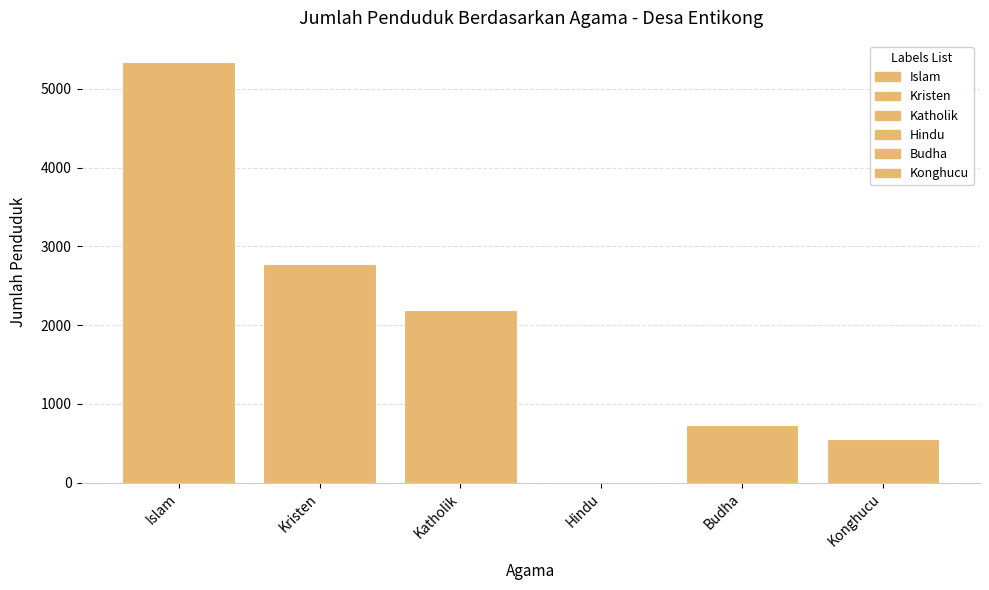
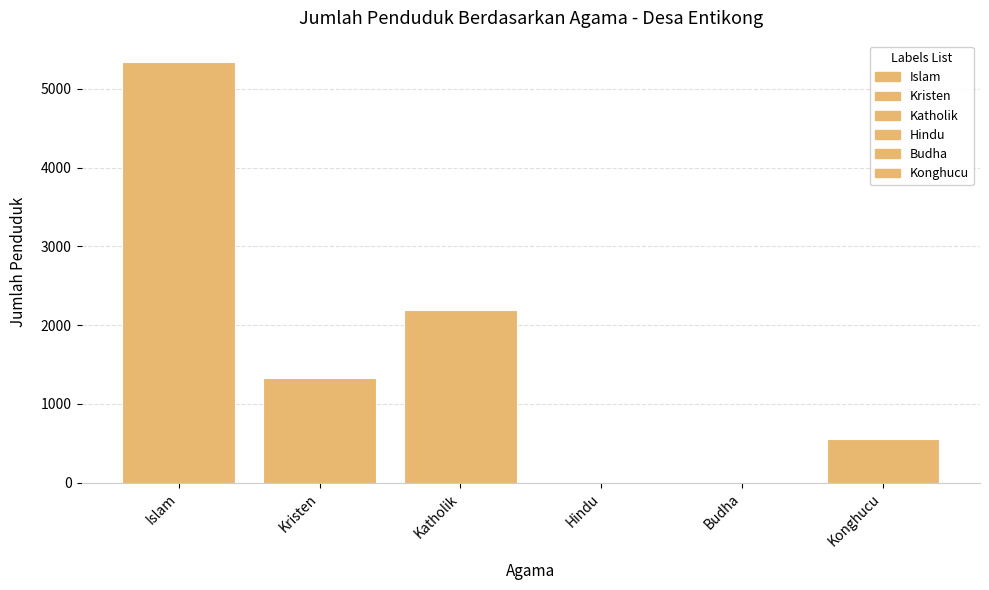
Kristen: 2800 -> 1300
Budha: 700 -> 0
